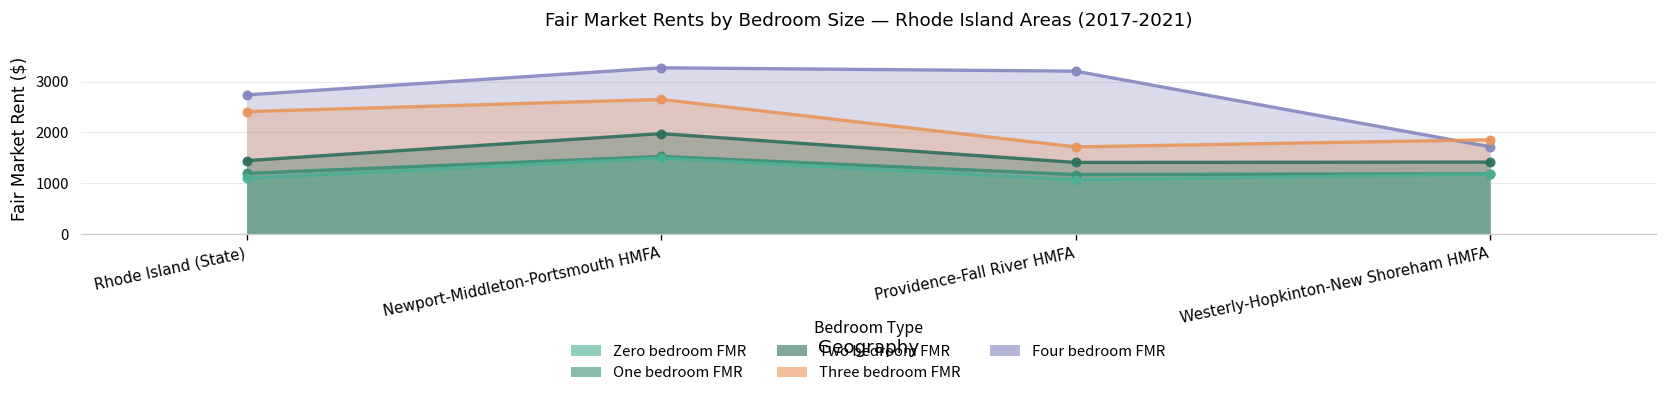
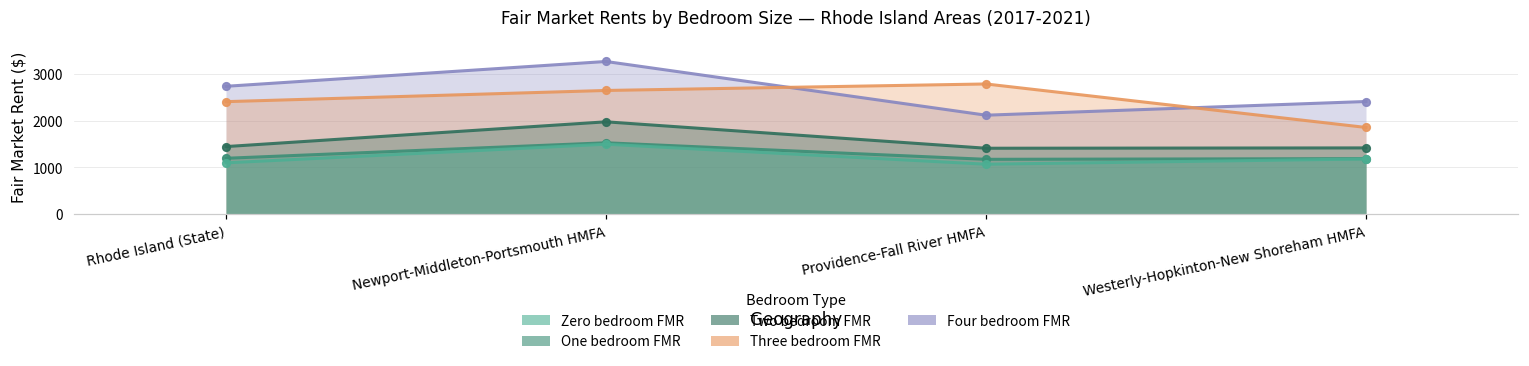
Four bedroom FMR, Providence-Fall River HMFA: 3200 -> 2100
Three bedroom FMR, Providence-Fall River HMFA: 1700 -> 2800
Four bedroom FMR, Westerly-Hopkinton-New Shoreham HMFA: 1700 -> 2400
